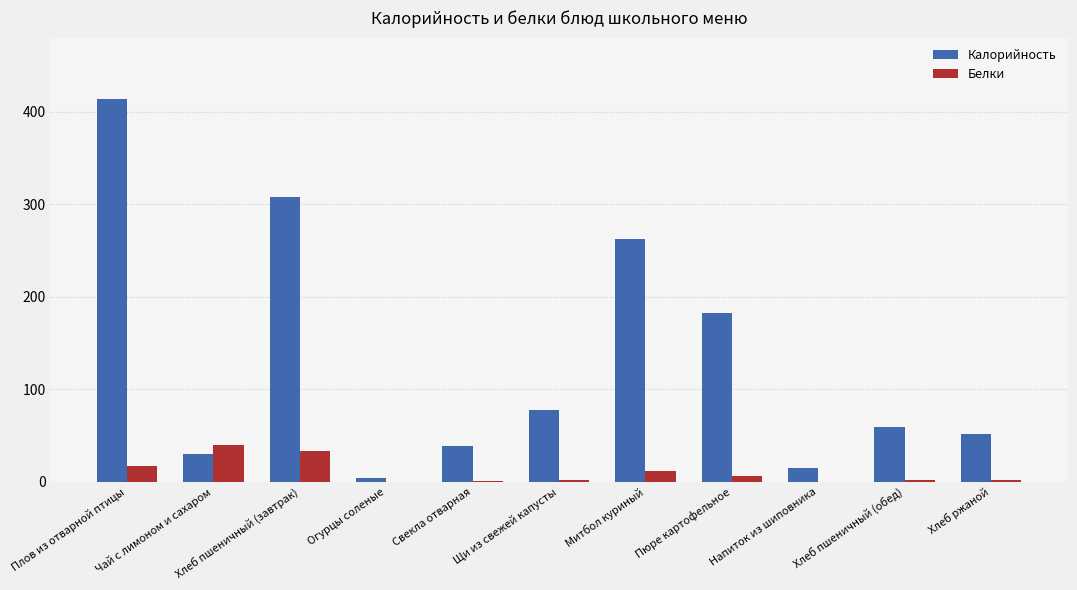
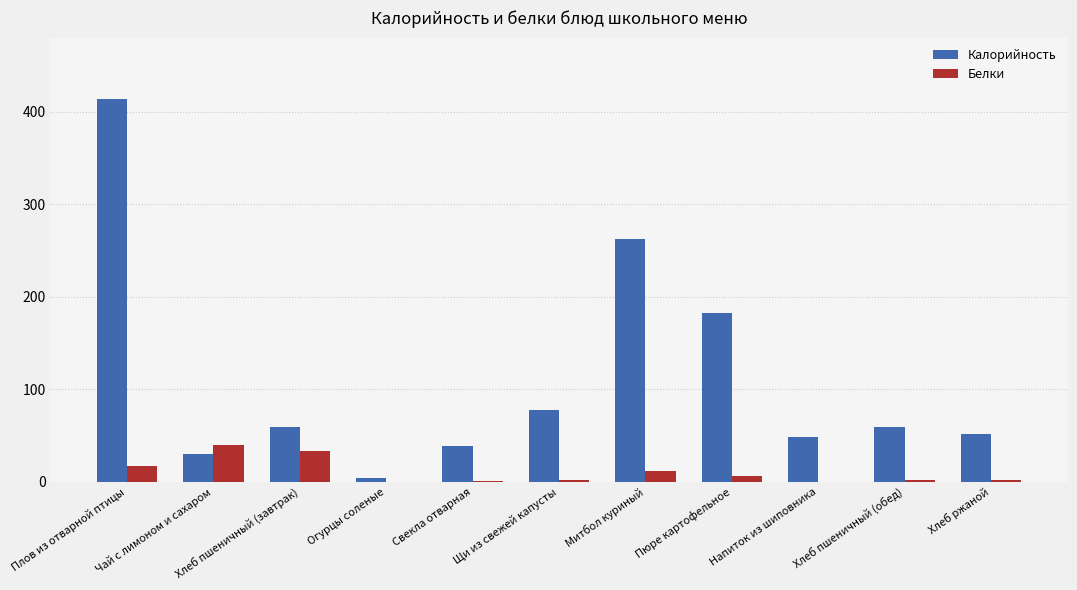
Калорийность, Хлеб пшеничный (завтрак): 310 -> 60
Калорийность, Напиток из шиповника: 10 -> 50
